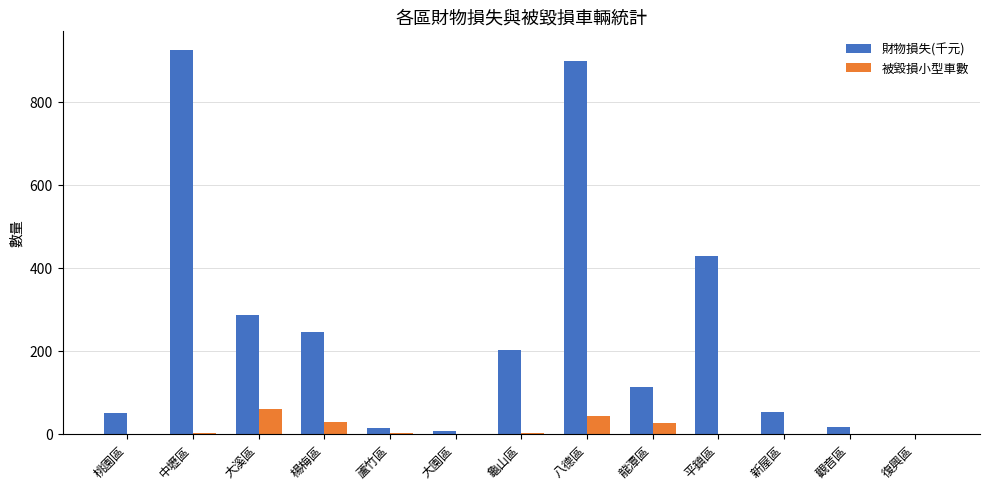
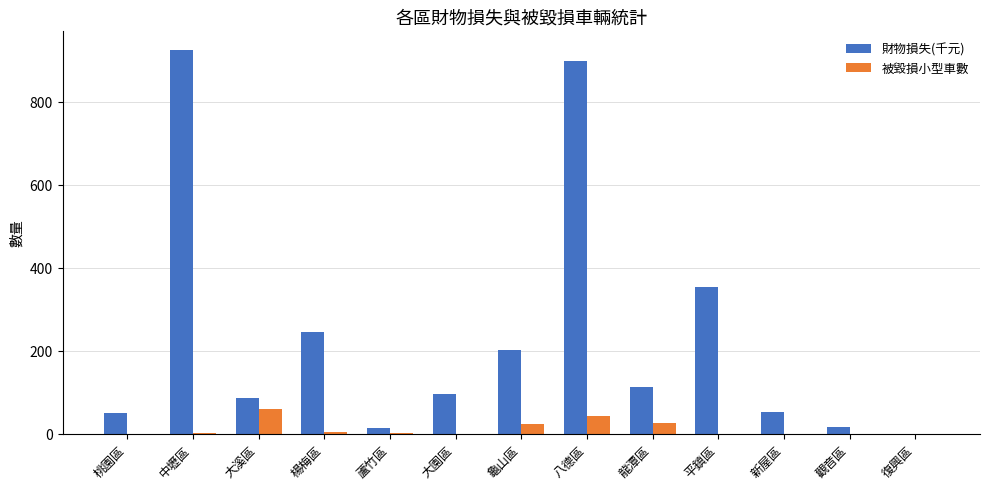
財物損失(千元), 大溪區: 290 -> 90
被毀損小型車數, 楊梅區: 30 -> 0
財物損失(千元), 大園區: 10 -> 100
被毀損小型車數, 龜山區: 0 -> 20
財物損失(千元), 平鎮區: 430 -> 350
